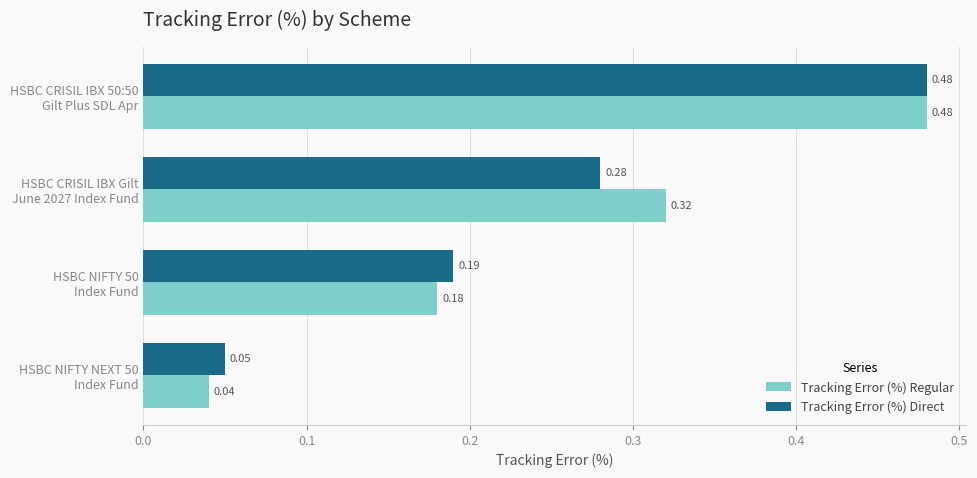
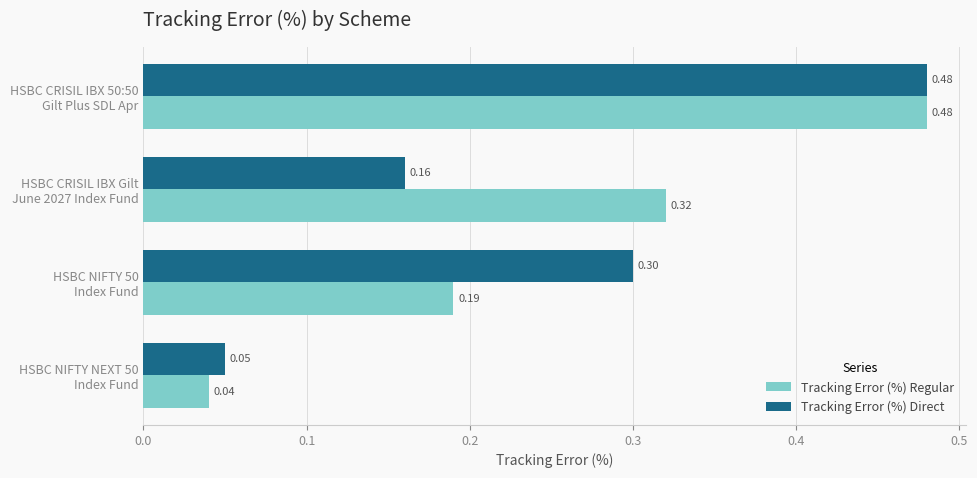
Tracking Error (%) Direct, HSBC CRISIL IBX Gilt June 2027 Index Fund: 0.28 -> 0.16
Tracking Error (%) Direct, HSBC NIFTY 50 Index Fund: 0.19 -> 0.30
Tracking Error (%) Regular, HSBC NIFTY 50 Index Fund: 0.18 -> 0.19
